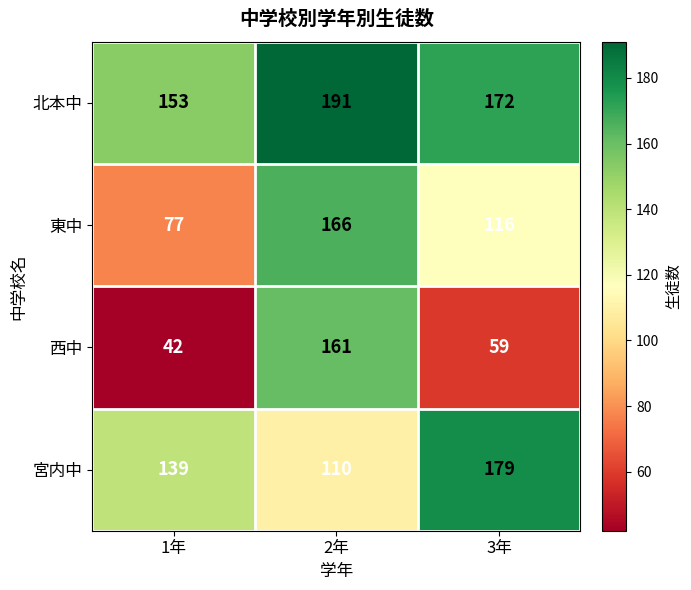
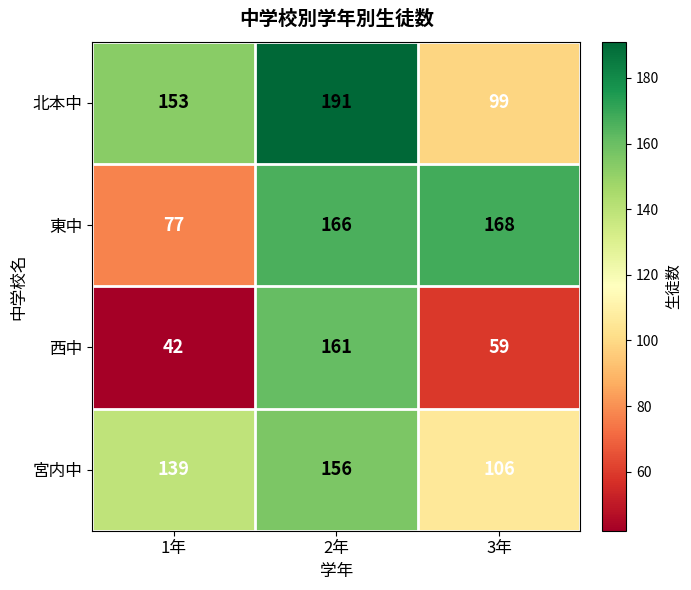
北本中, 3年: 172 -> 99
東中, 3年: 116 -> 168
宮内中, 2年: 110 -> 156
宮内中, 3年: 179 -> 106
